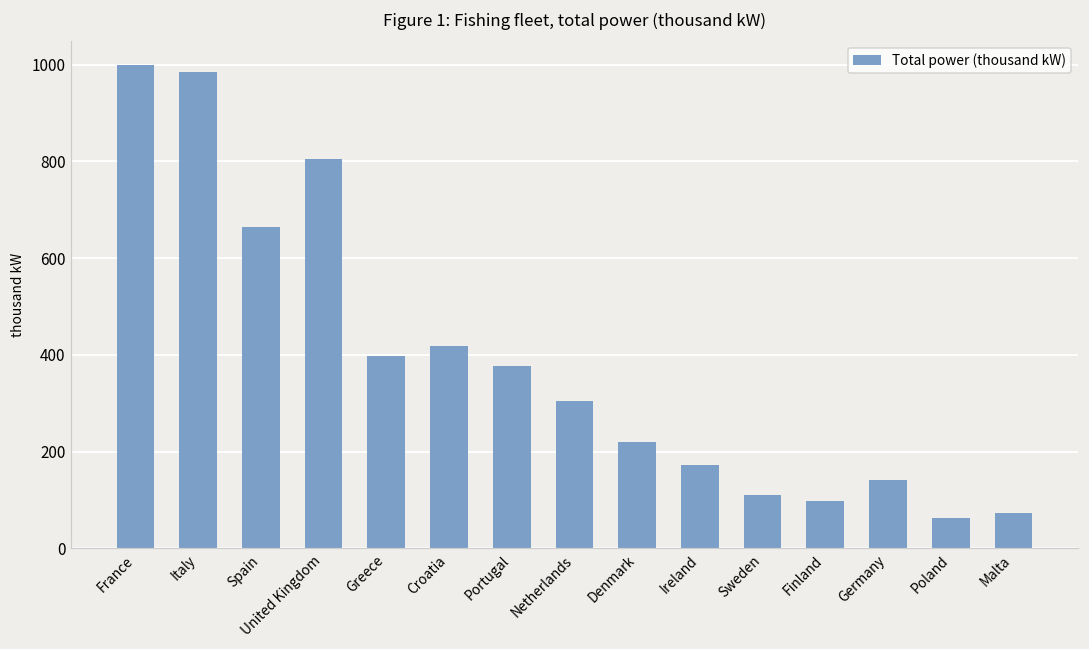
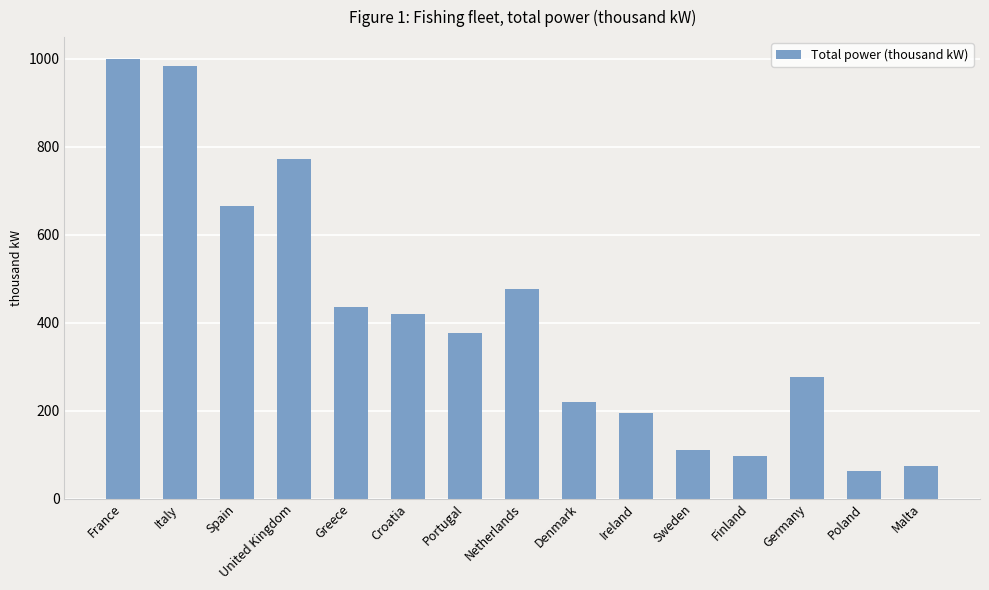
United Kingdom: 800 -> 770
Greece: 400 -> 430
Netherlands: 300 -> 480
Ireland: 170 -> 190
Germany: 140 -> 280
